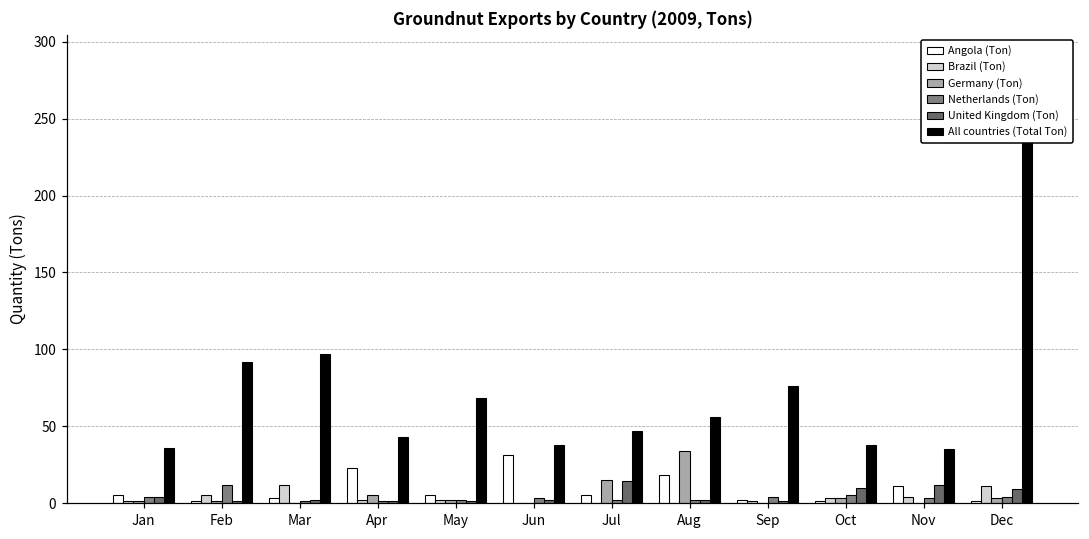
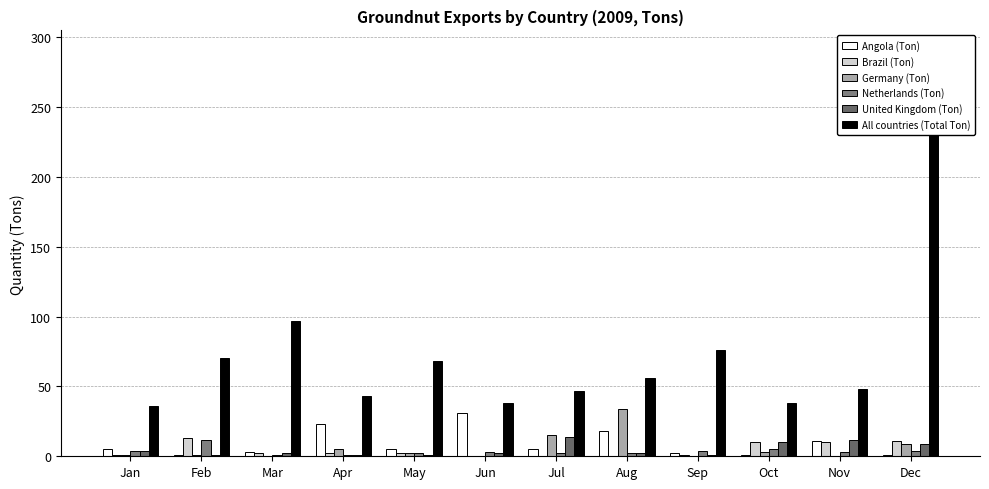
Brazil (Ton), Feb: 5 -> 13
All countries (Total Ton), Feb: 92 -> 70
Brazil (Ton), Mar: 12 -> 2
Brazil (Ton), Oct: 3 -> 10
Brazil (Ton), Nov: 4 -> 10
All countries (Total Ton), Nov: 35 -> 48
Germany (Ton), Dec: 3 -> 9
